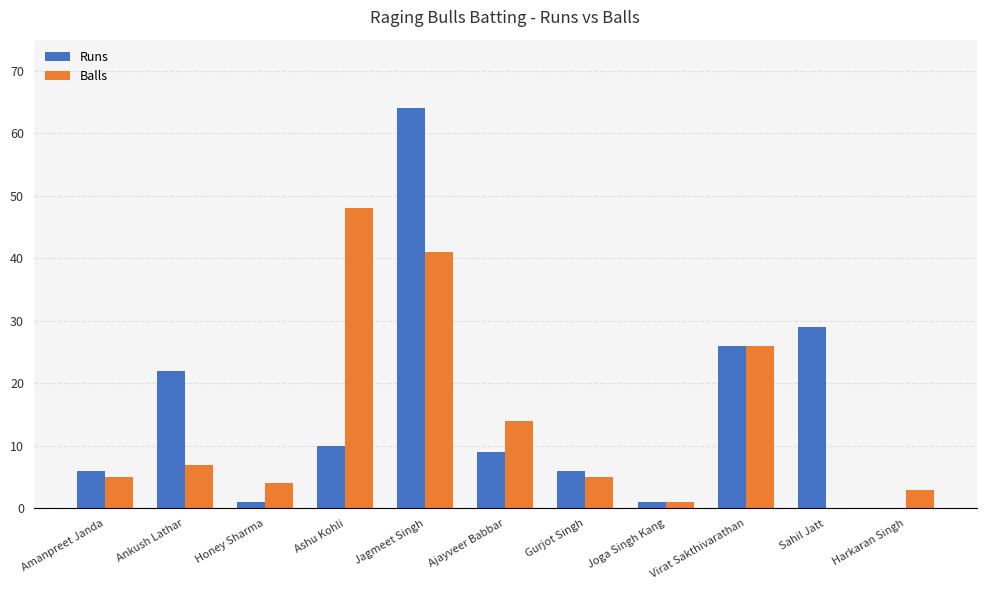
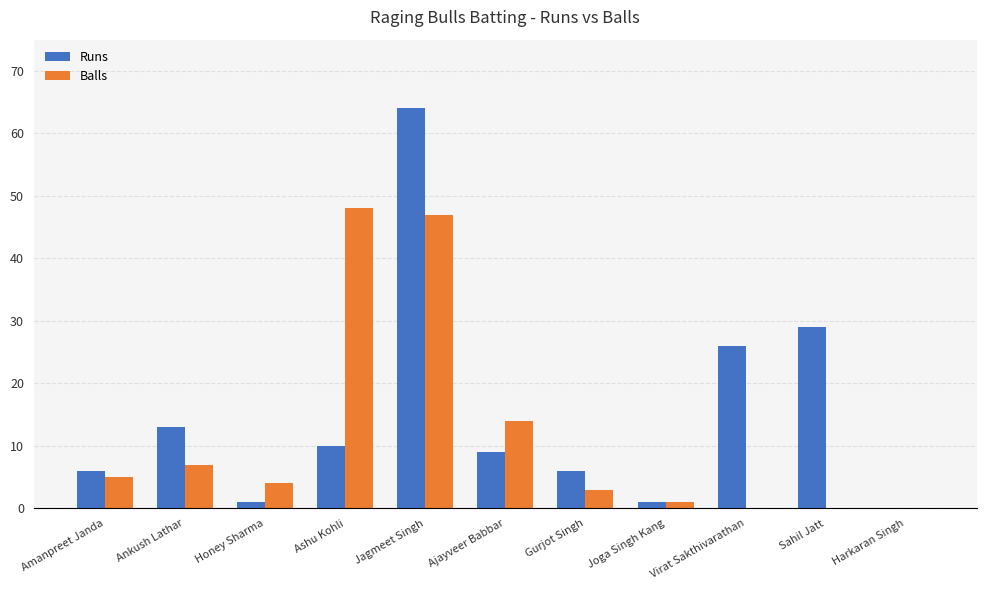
Runs, Ankush Lathar: 22 -> 13
Balls, Jagmeet Singh: 41 -> 47
Balls, Gurjot Singh: 5 -> 3
Balls, Virat Sakthivarathan: 26 -> 0
Balls, Harkaran Singh: 3 -> 0
